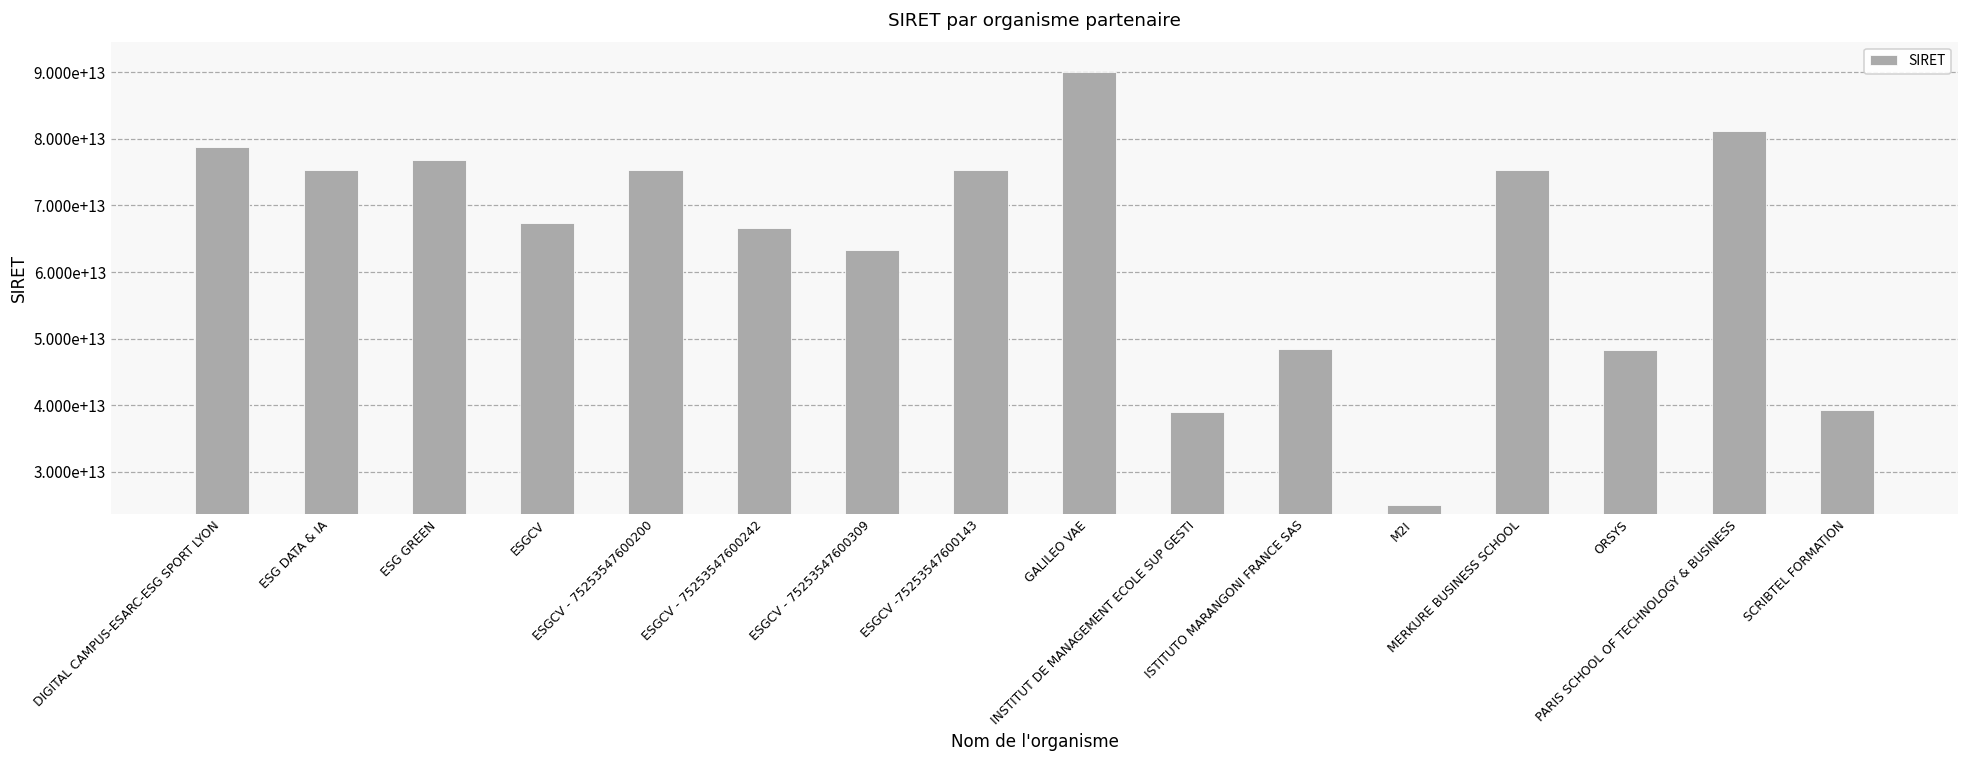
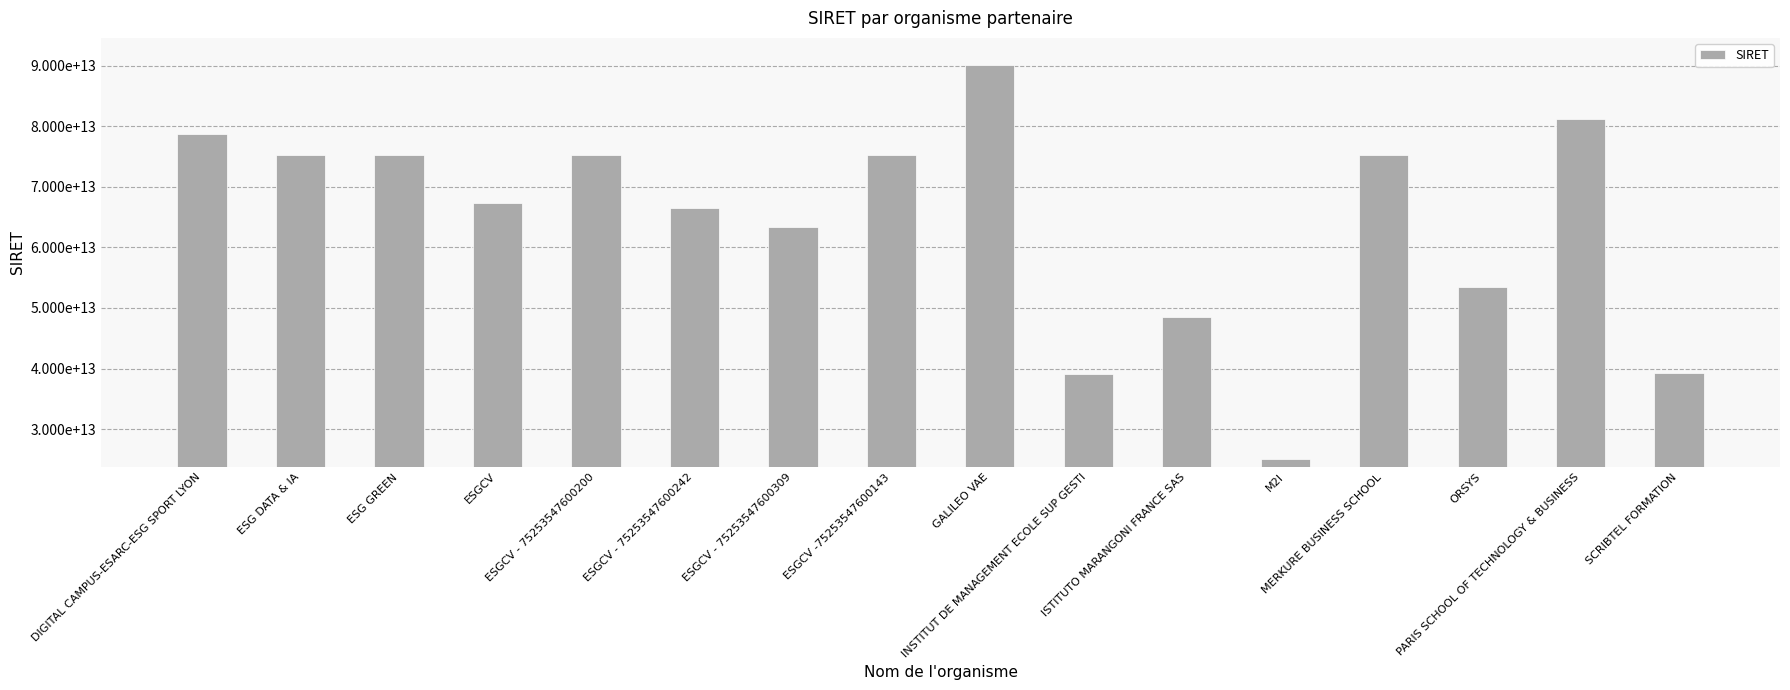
ESG GREEN: 77000000000000 -> 75000000000000
ORSYS: 48000000000000 -> 54000000000000
